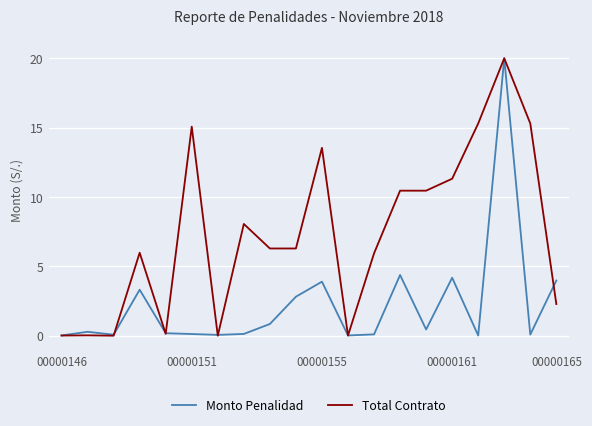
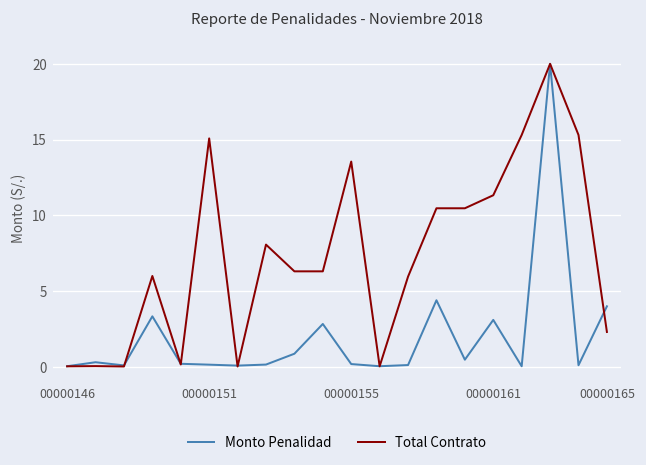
Monto Penalidad, 00000155: 3.9 -> 0.2
Monto Penalidad, 00000161: 4.2 -> 3.1
